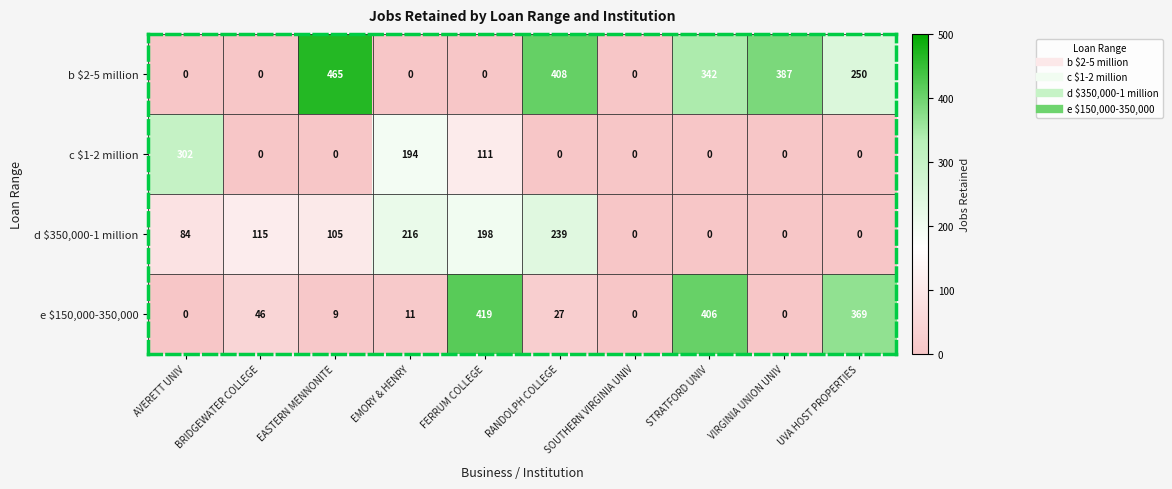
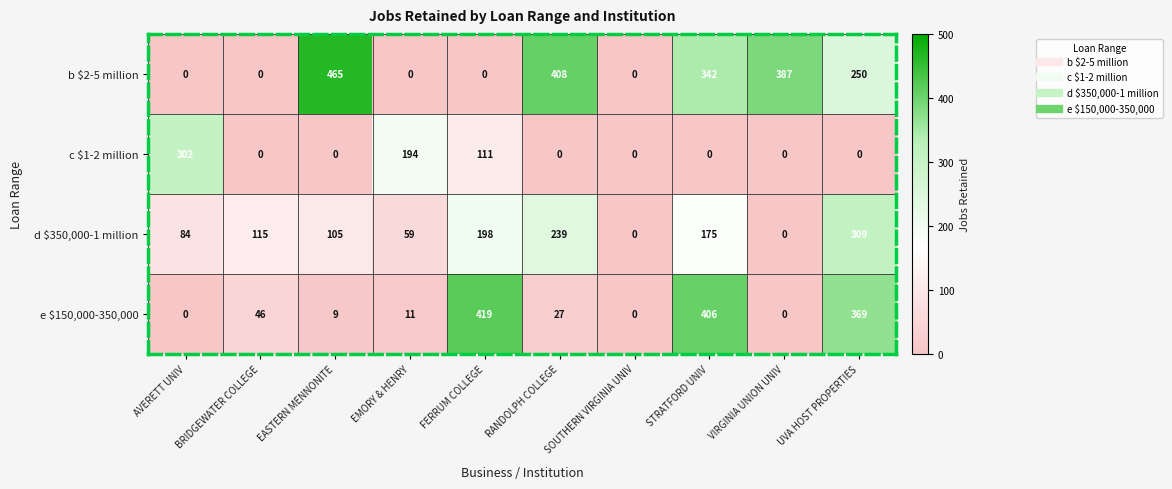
d $350,000-1 million, EMORY & HENRY: 216 -> 59
d $350,000-1 million, STRATFORD UNIV: 0 -> 175
d $350,000-1 million, UVA HOST PROPERTIES: 0 -> 309
